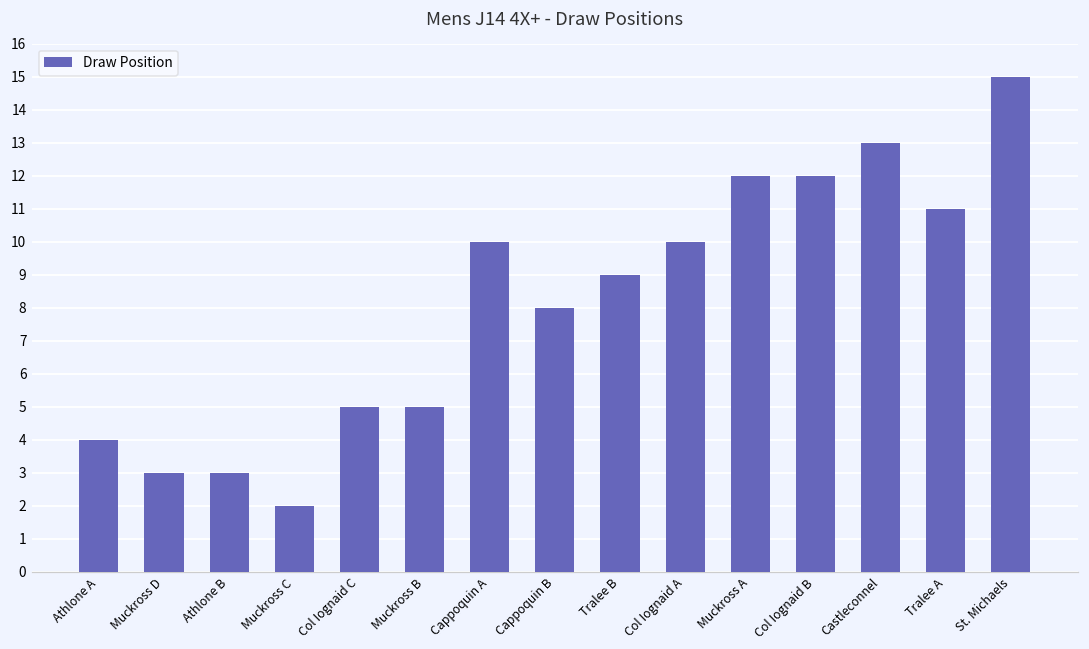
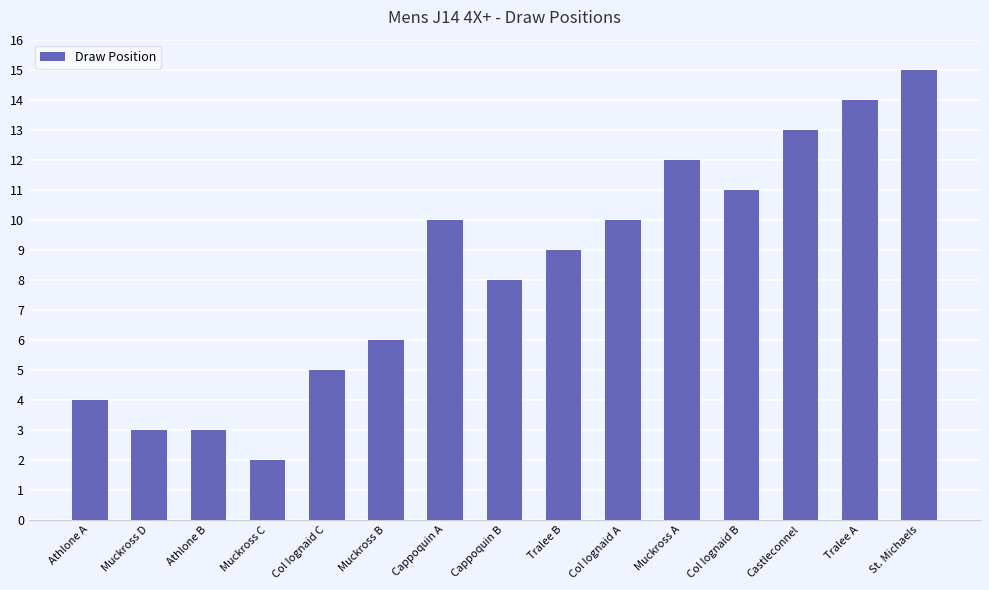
Muckross B: 5 -> 6
Col Iognaid B: 12 -> 11
Tralee A: 11 -> 14
